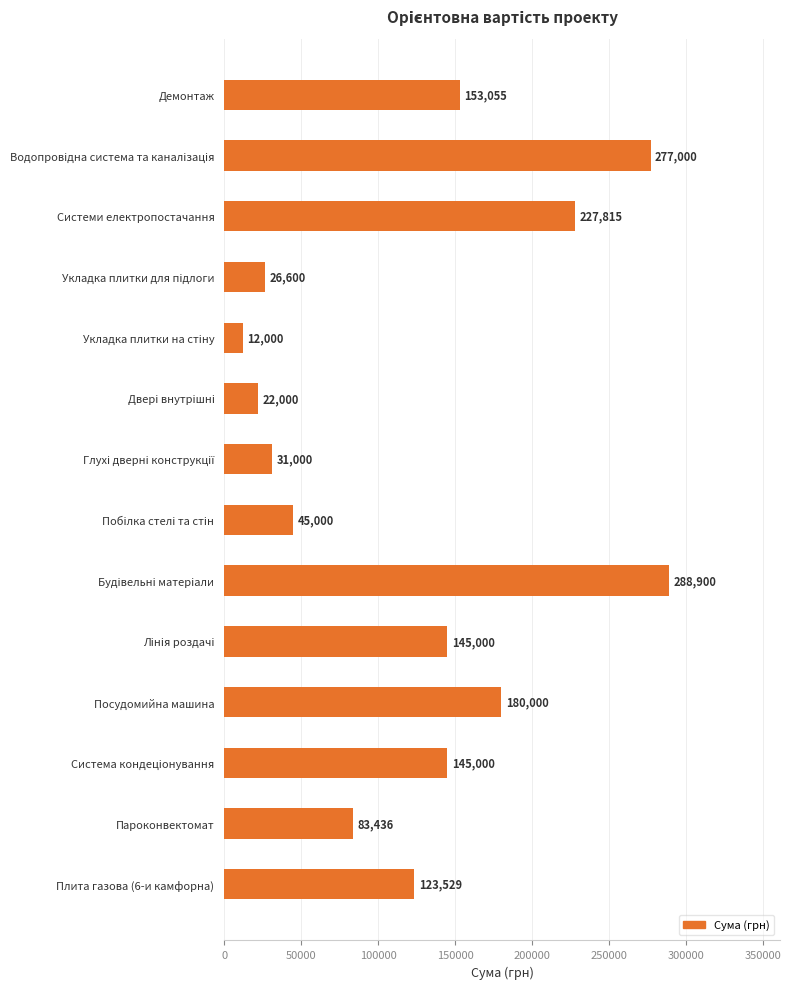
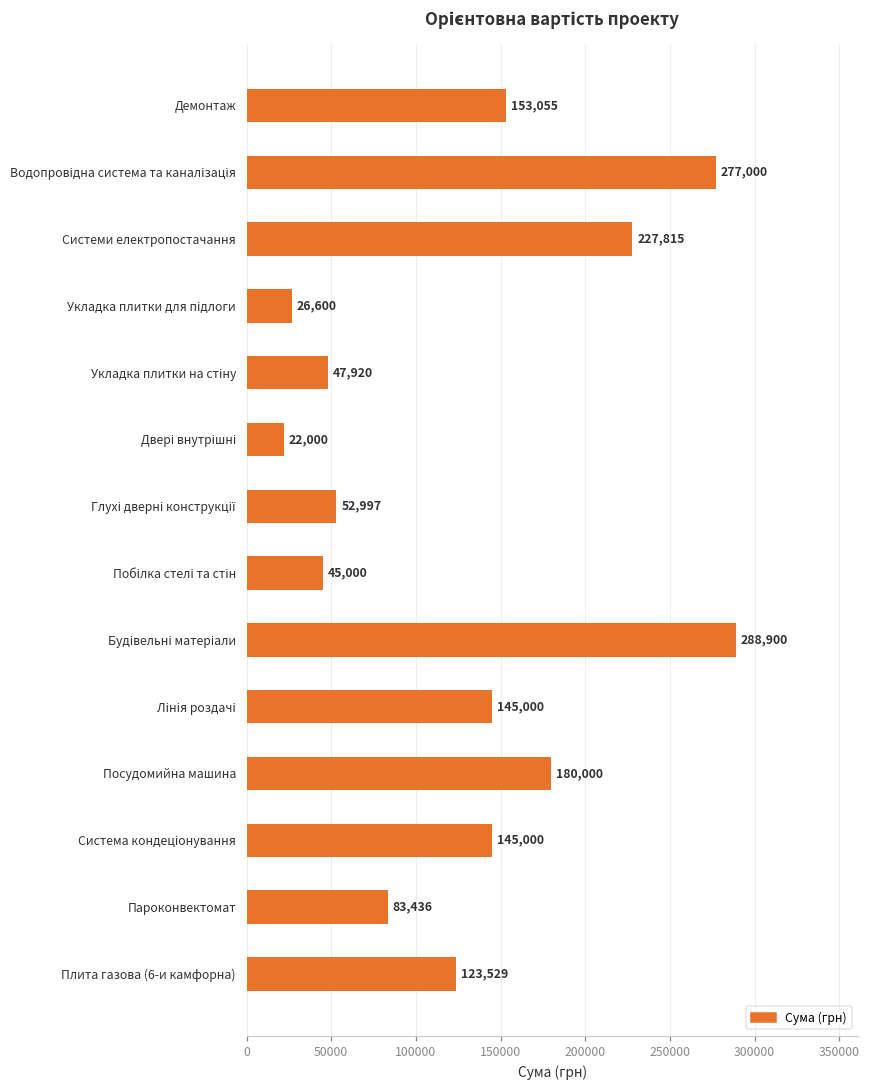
Укладка плитки на стіну: 12,000 -> 47,920
Глухі дверні конструкції: 31,000 -> 52,997
